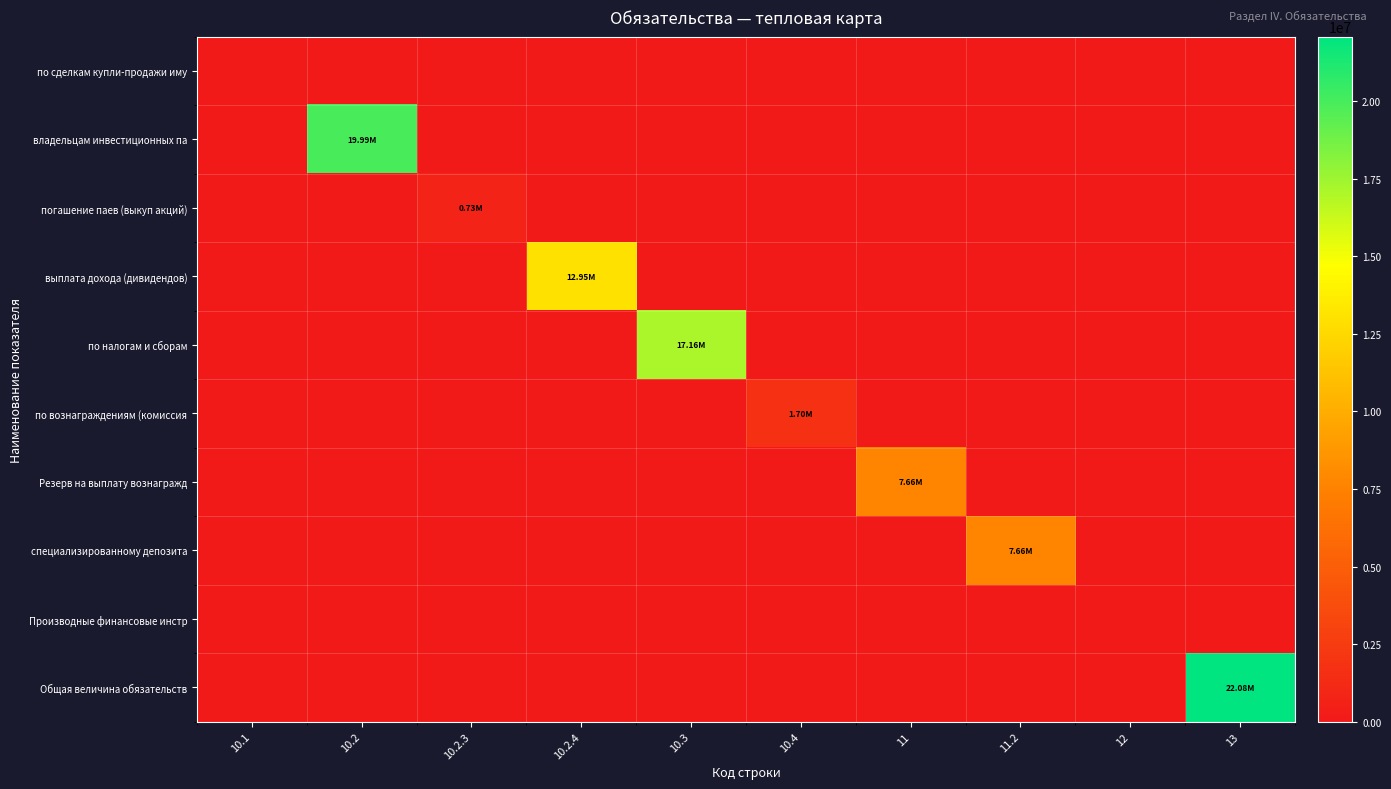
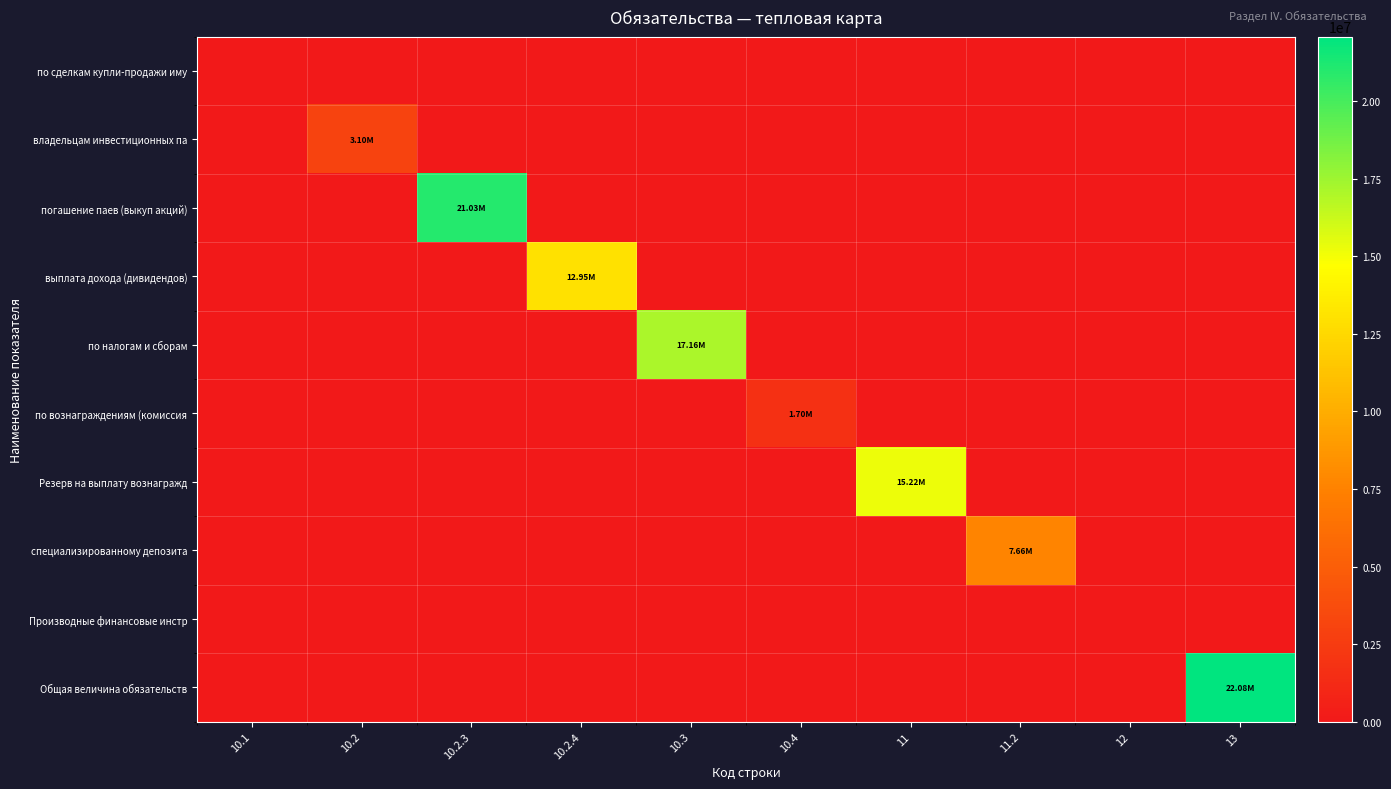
владельцам инвестиционных па, 10.2: 19.99M -> 3.10M
погашение паев (выкуп акций), 10.2.3: 0.73M -> 21.03M
Резерв на выплату вознагражд, 11: 7.66M -> 15.22M
